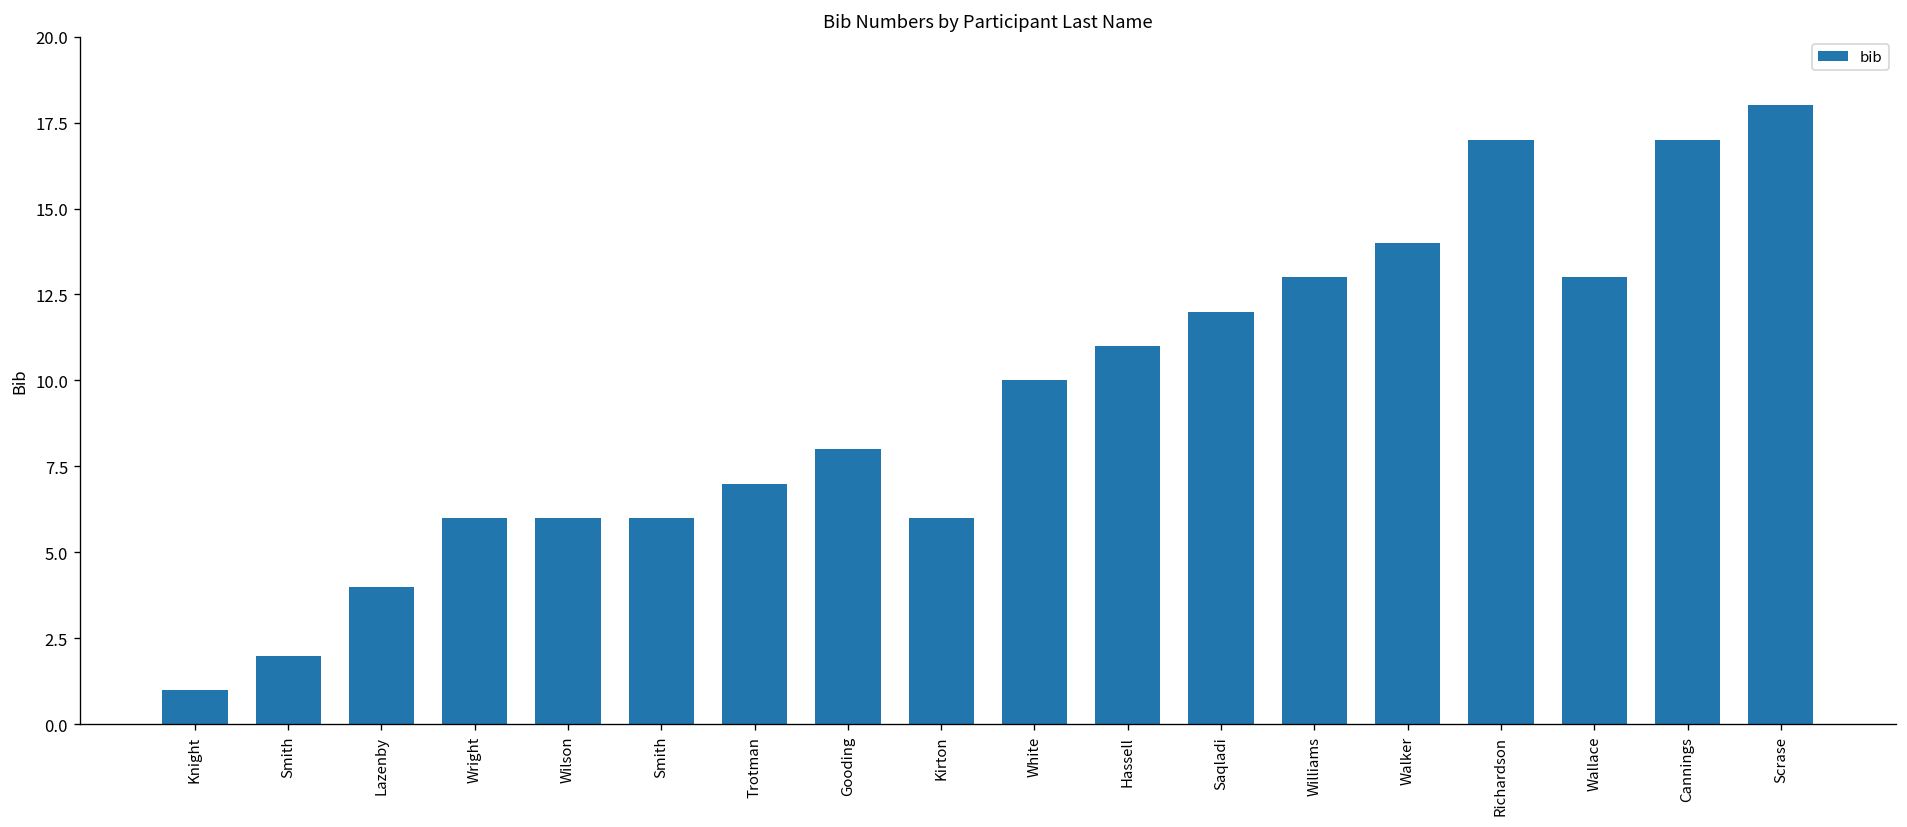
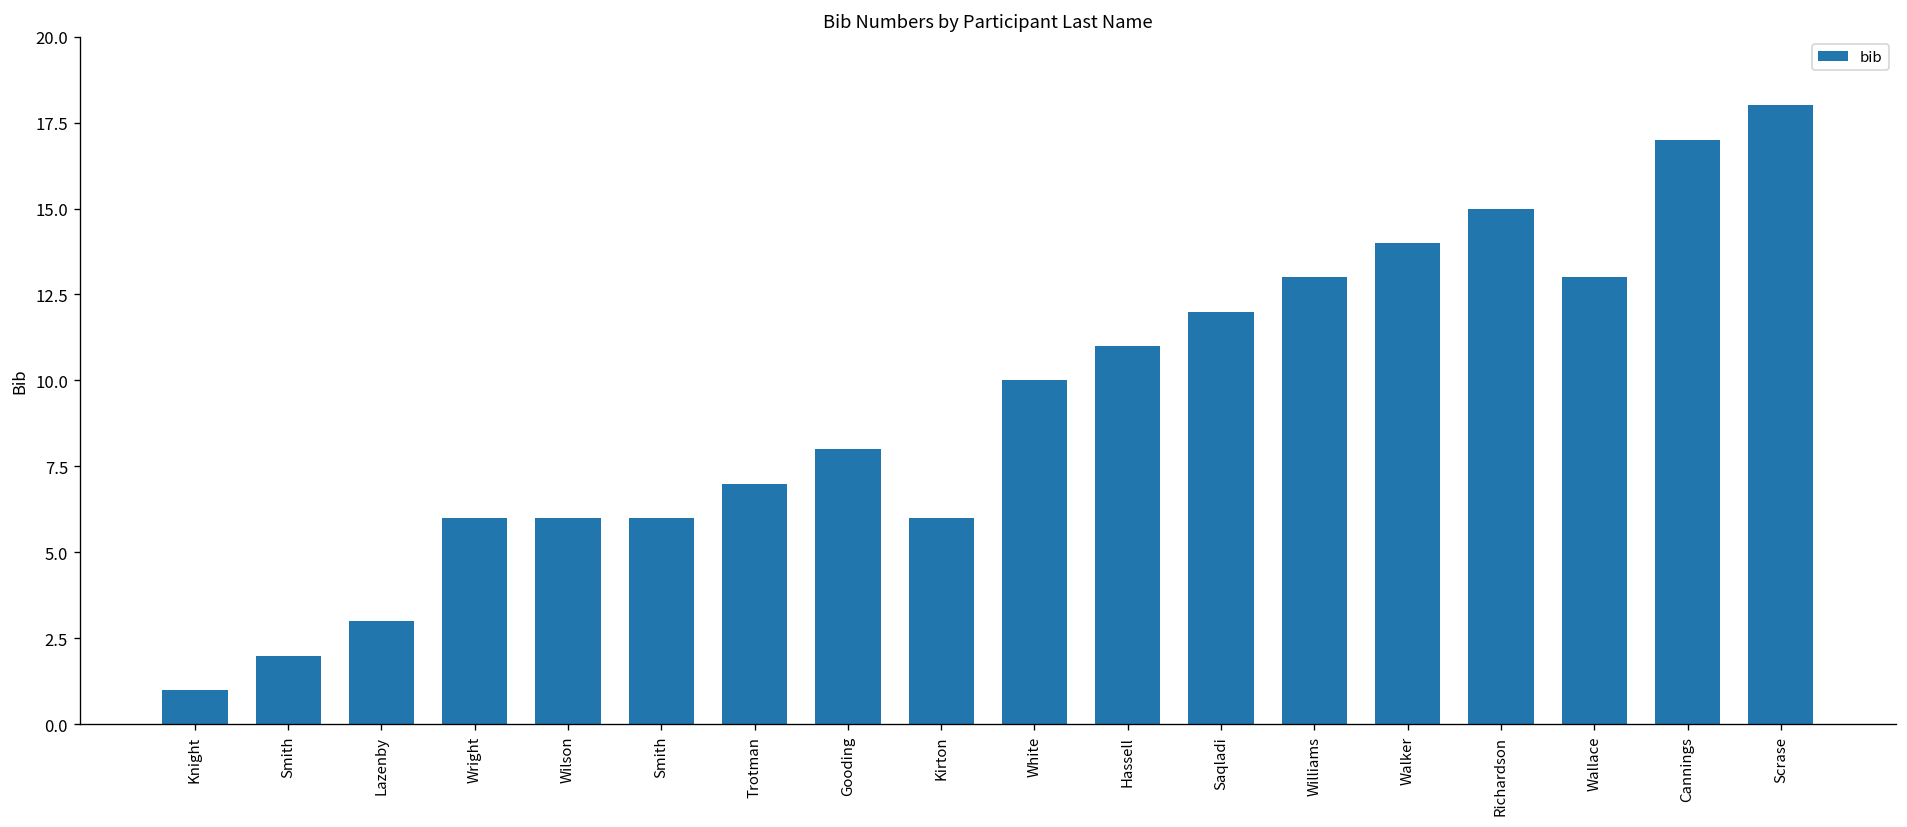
Lazenby: 4 -> 3
Richardson: 17 -> 15
